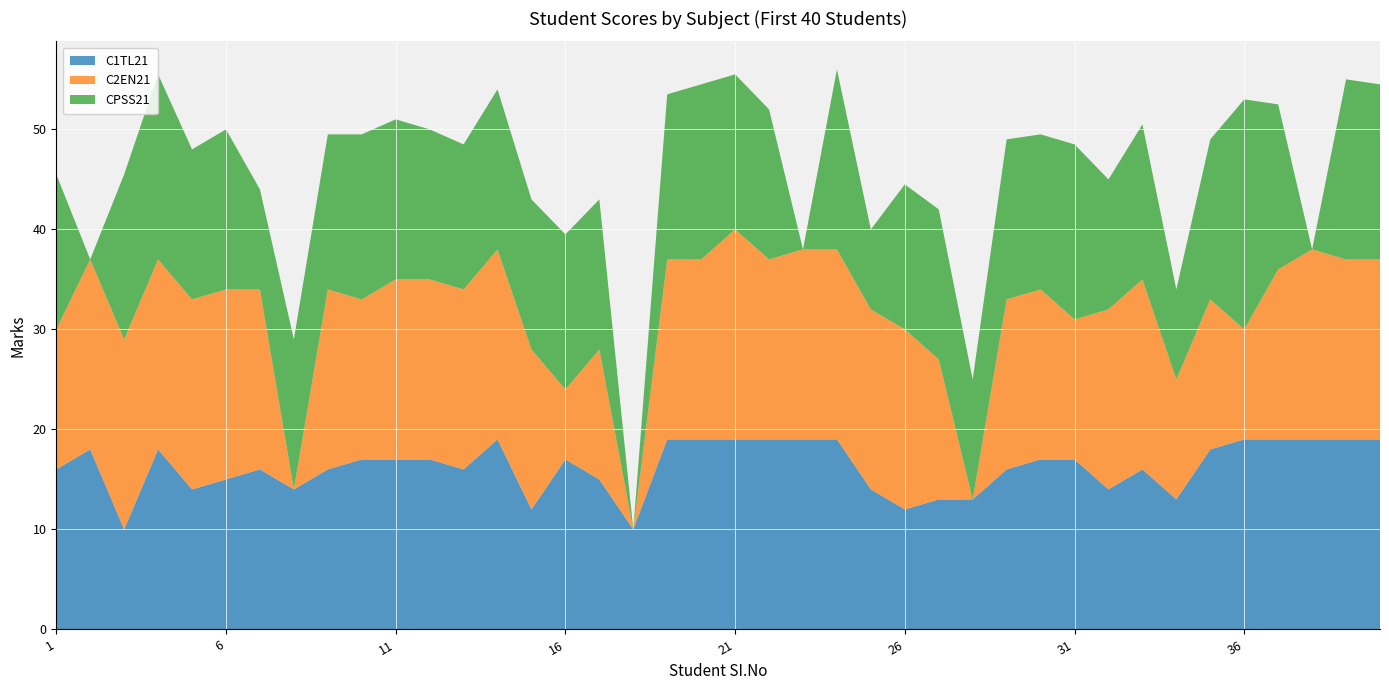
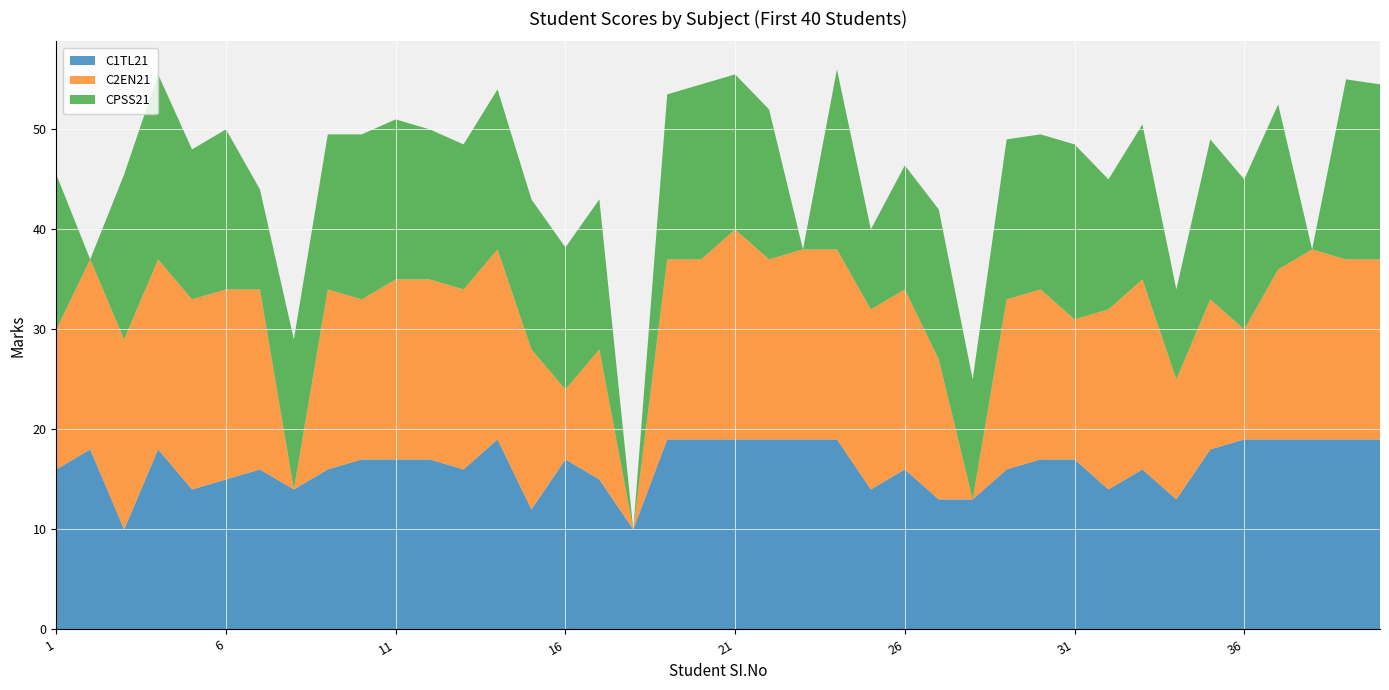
CPSS21, 16: 15.5 -> 14.2
C1TL21, 26: 12 -> 16
CPSS21, 26: 14.5 -> 12.4
CPSS21, 36: 23 -> 15
